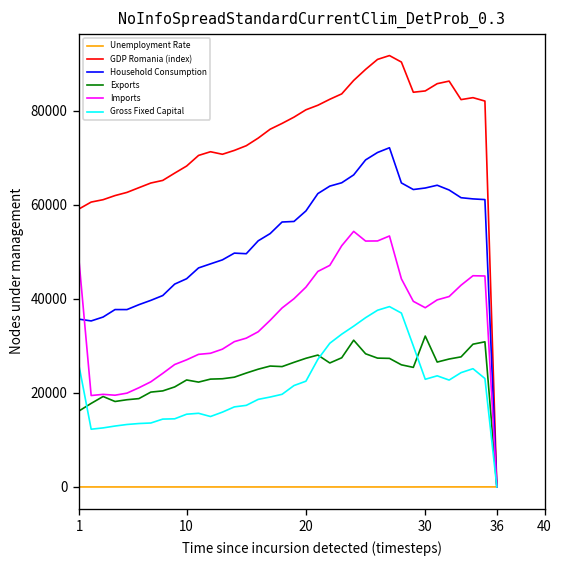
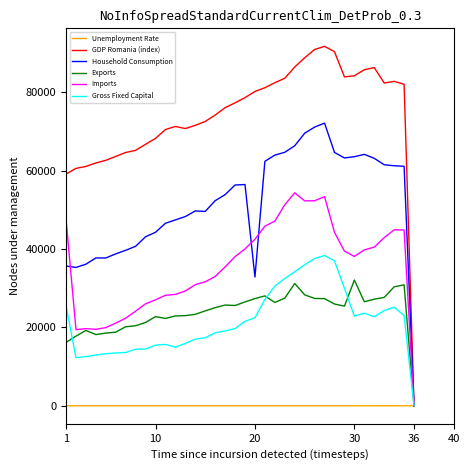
Household Consumption, 20: 59000 -> 33000
